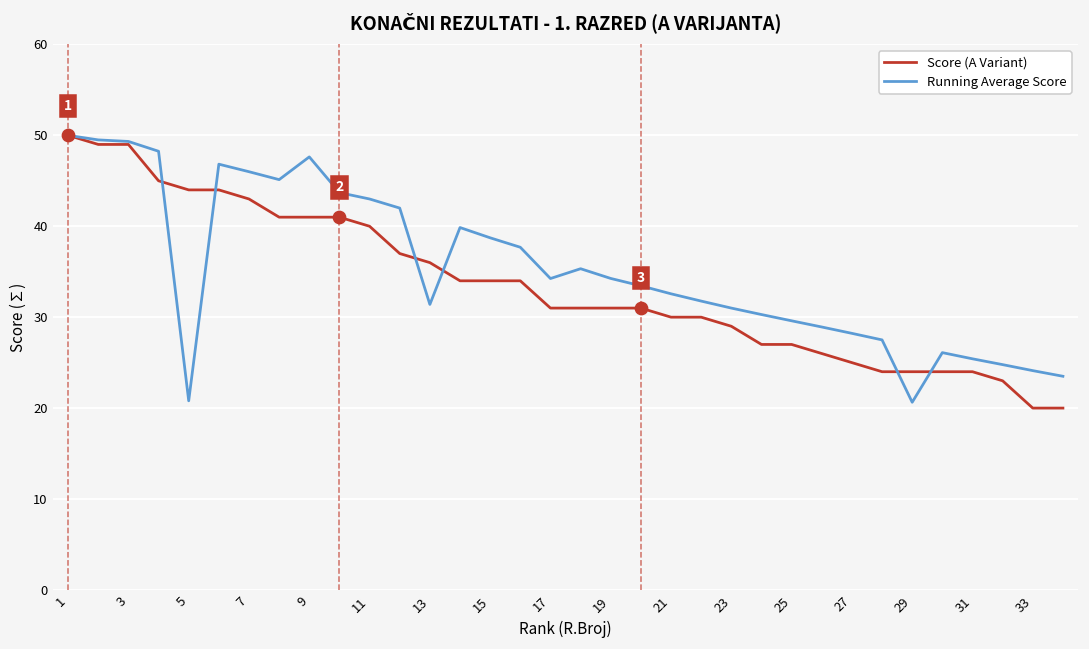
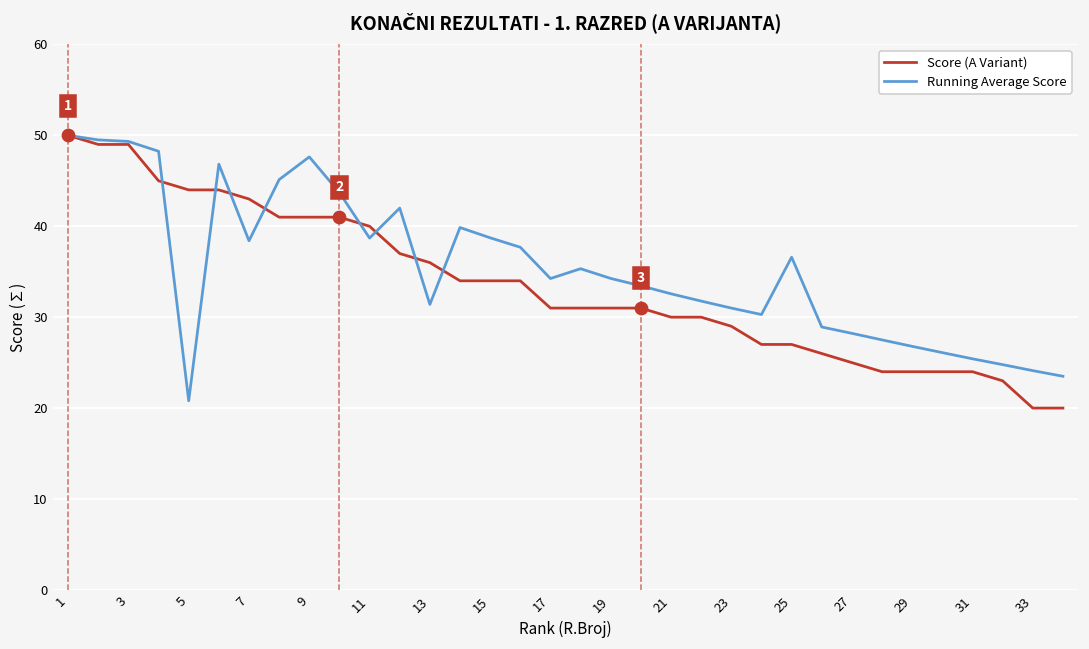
Running Average Score, 7: 46 -> 38
Running Average Score, 11: 43 -> 39
Running Average Score, 25: 30 -> 37
Running Average Score, 29: 21 -> 27
